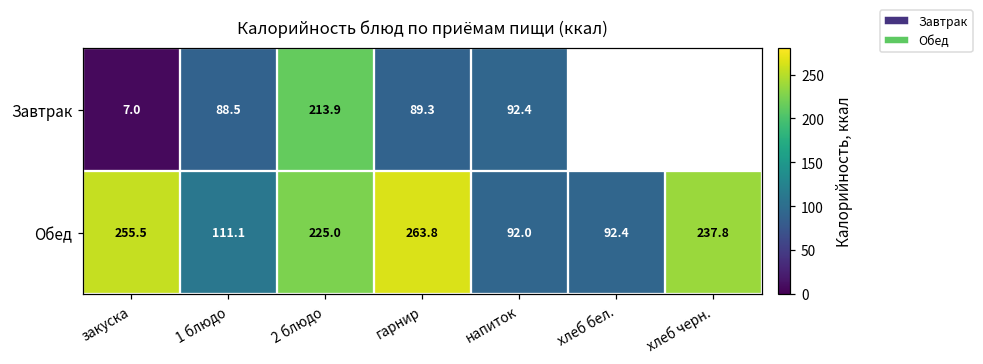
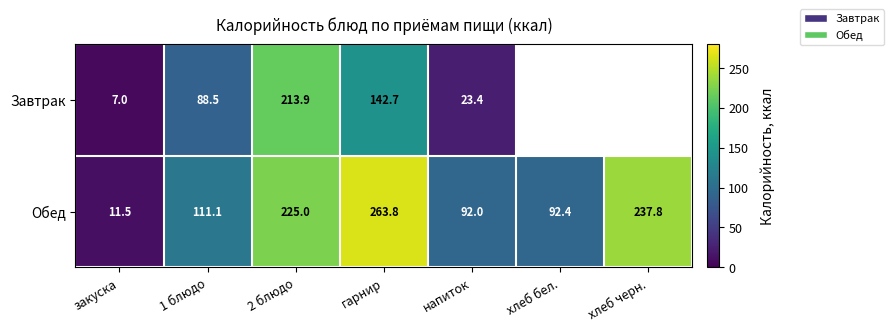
Завтрак, гарнир: 89.3 -> 142.7
Завтрак, напиток: 92.4 -> 23.4
Обед, закуска: 255.5 -> 11.5
